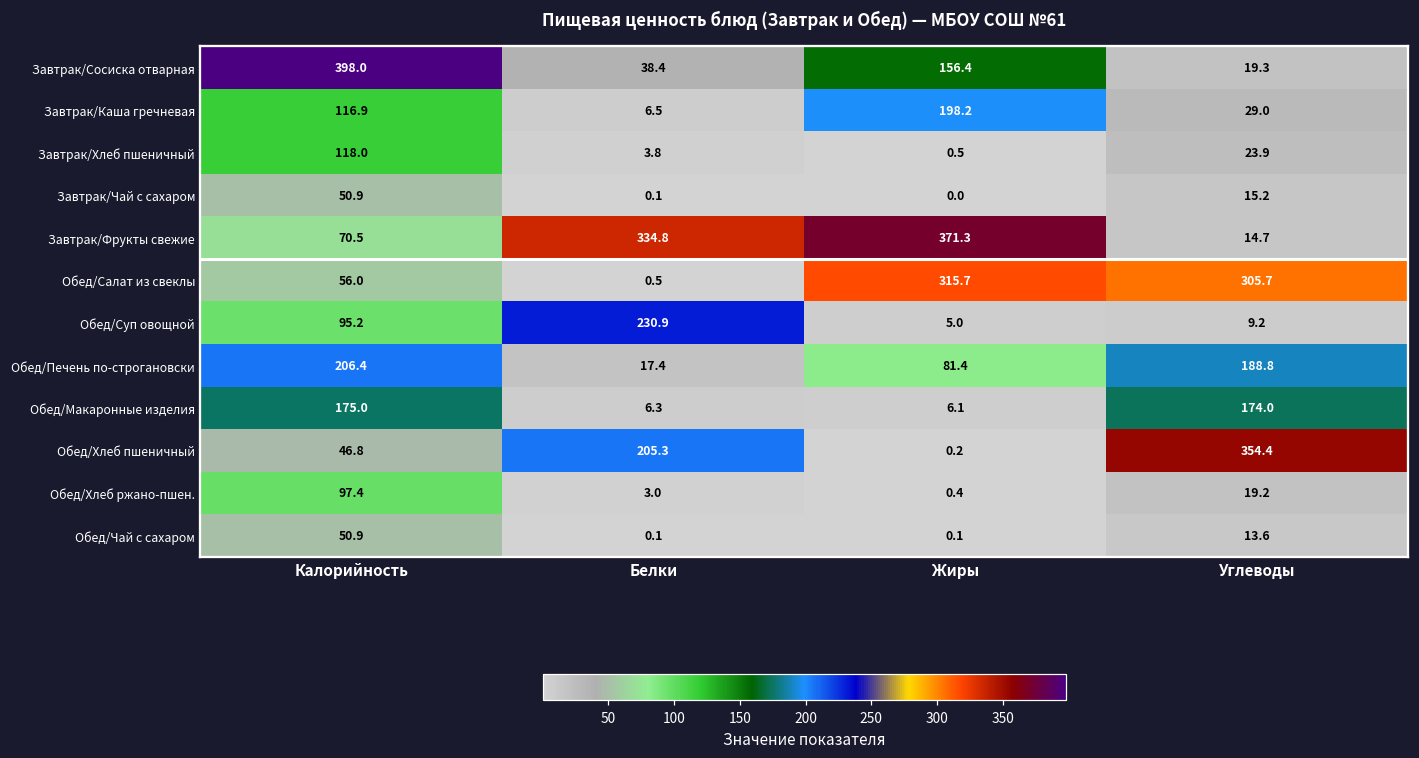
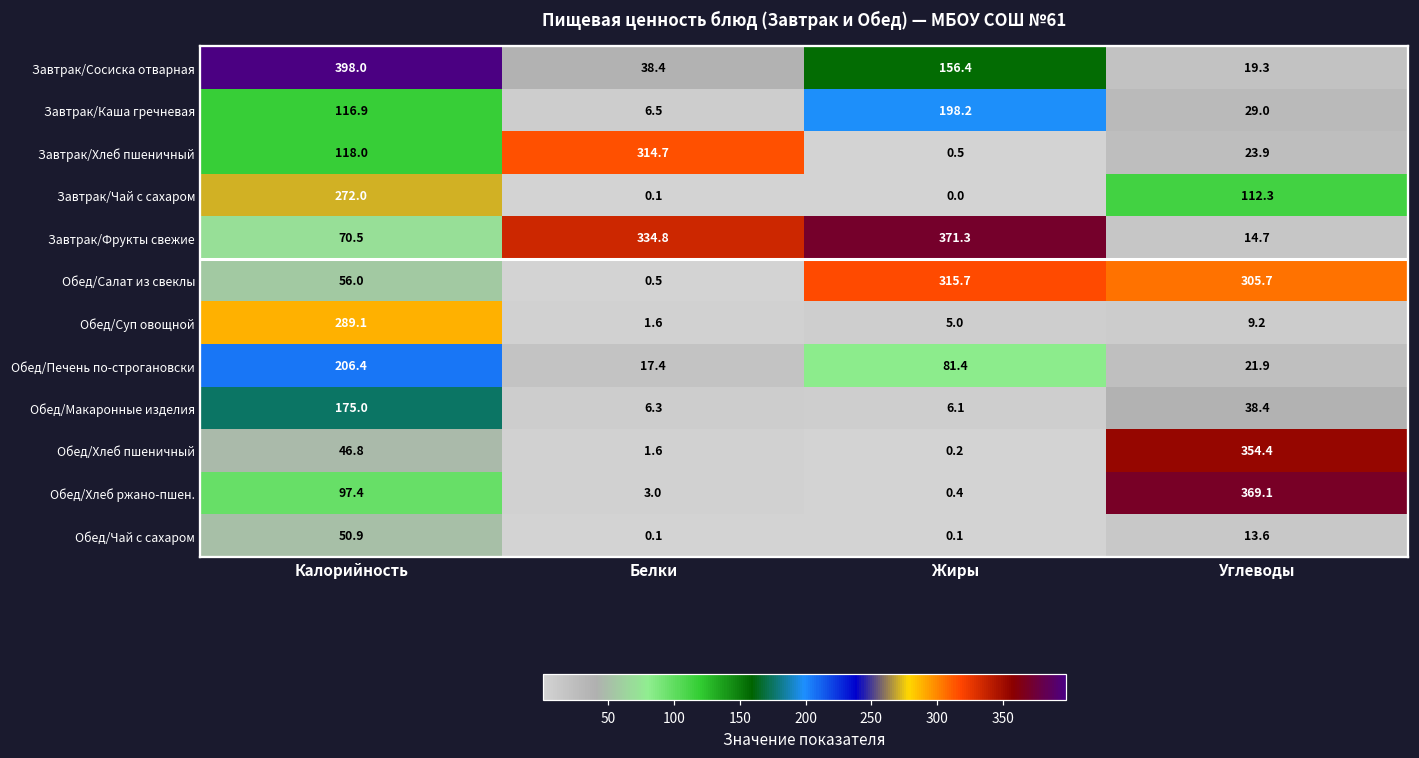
Завтрак/Хлеб пшеничный, Белки: 3.8 -> 314.7
Завтрак/Чай с сахаром, Калорийность: 50.9 -> 272.0
Завтрак/Чай с сахаром, Углеводы: 15.2 -> 112.3
Обед/Суп овощной, Калорийность: 95.2 -> 289.1
Обед/Суп овощной, Белки: 230.9 -> 1.6
Обед/Печень по-строгановски, Углеводы: 188.8 -> 21.9
Обед/Макаронные изделия, Углеводы: 174.0 -> 38.4
Обед/Хлеб пшеничный, Белки: 205.3 -> 1.6
Обед/Хлеб ржано-пшен., Углеводы: 19.2 -> 369.1
